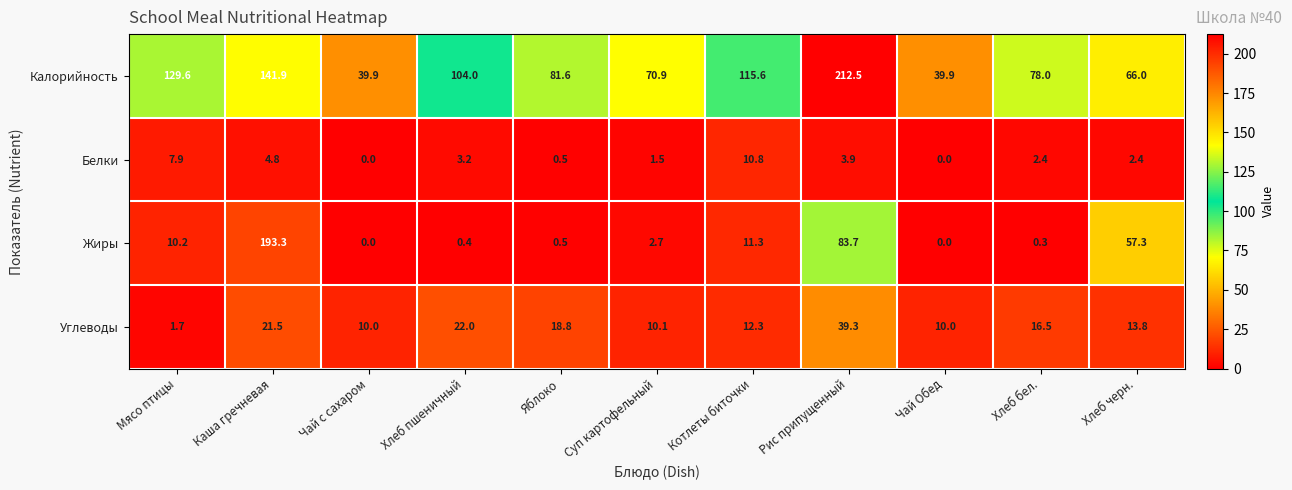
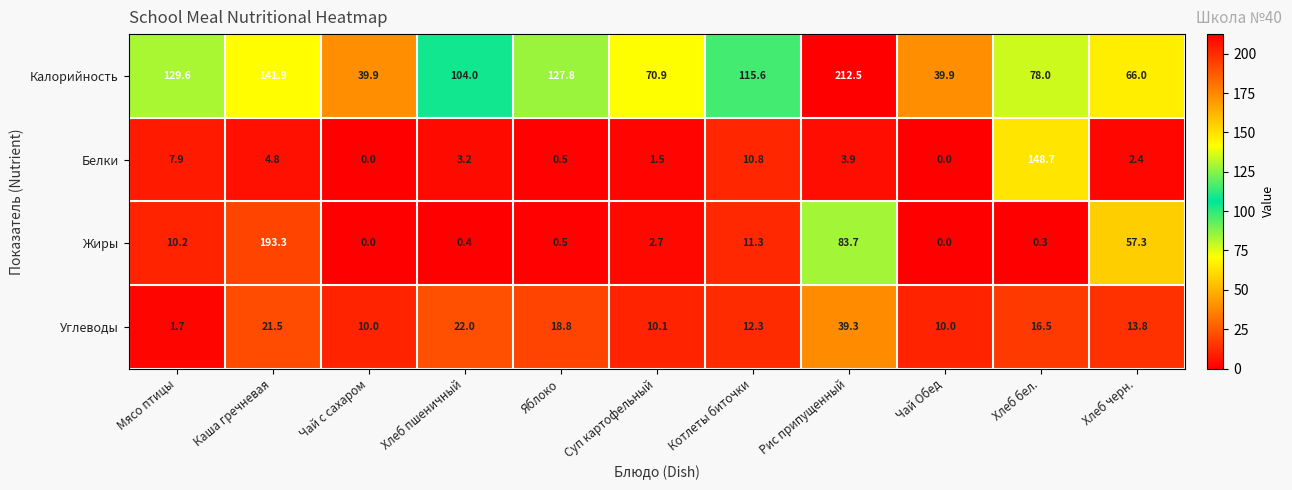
Калорийность, Яблоко: 81.6 -> 127.8
Белки, Хлеб бел.: 2.4 -> 148.7
